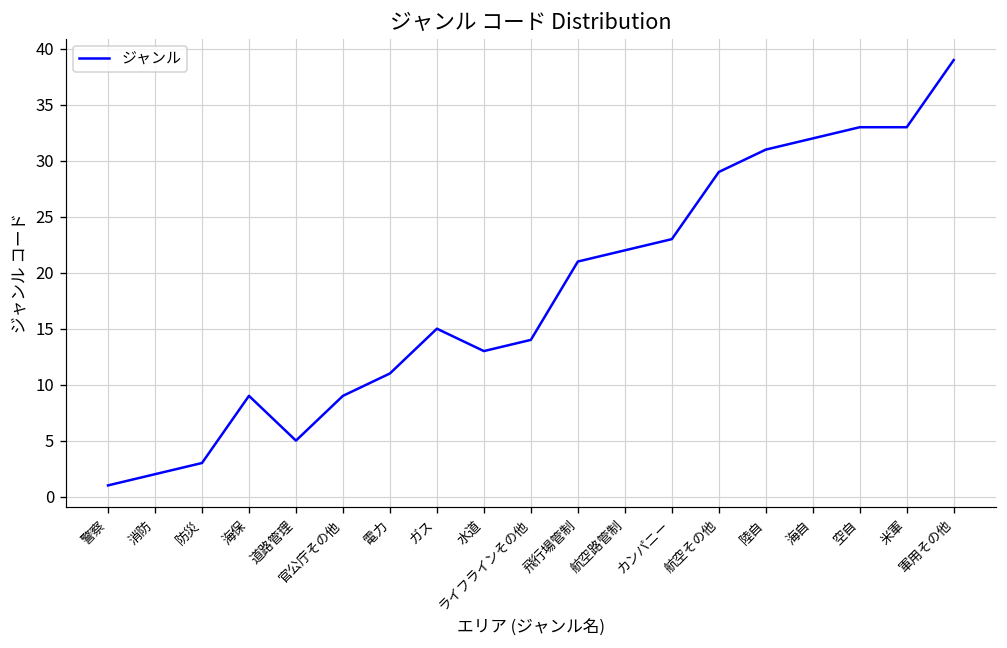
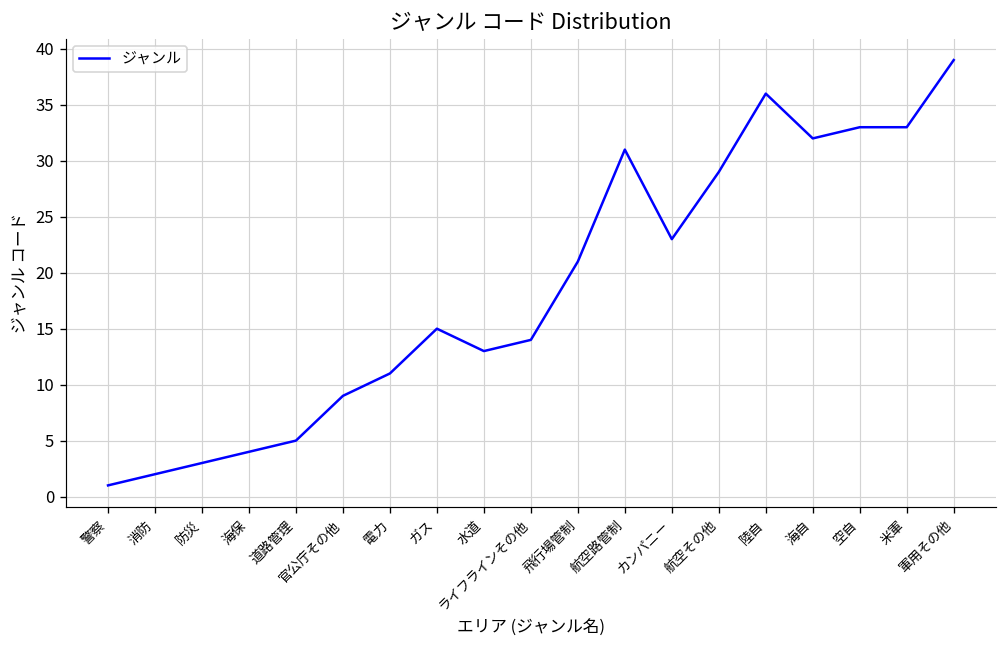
海保: 9 -> 4
航空路管制: 22 -> 31
陸自: 31 -> 36
